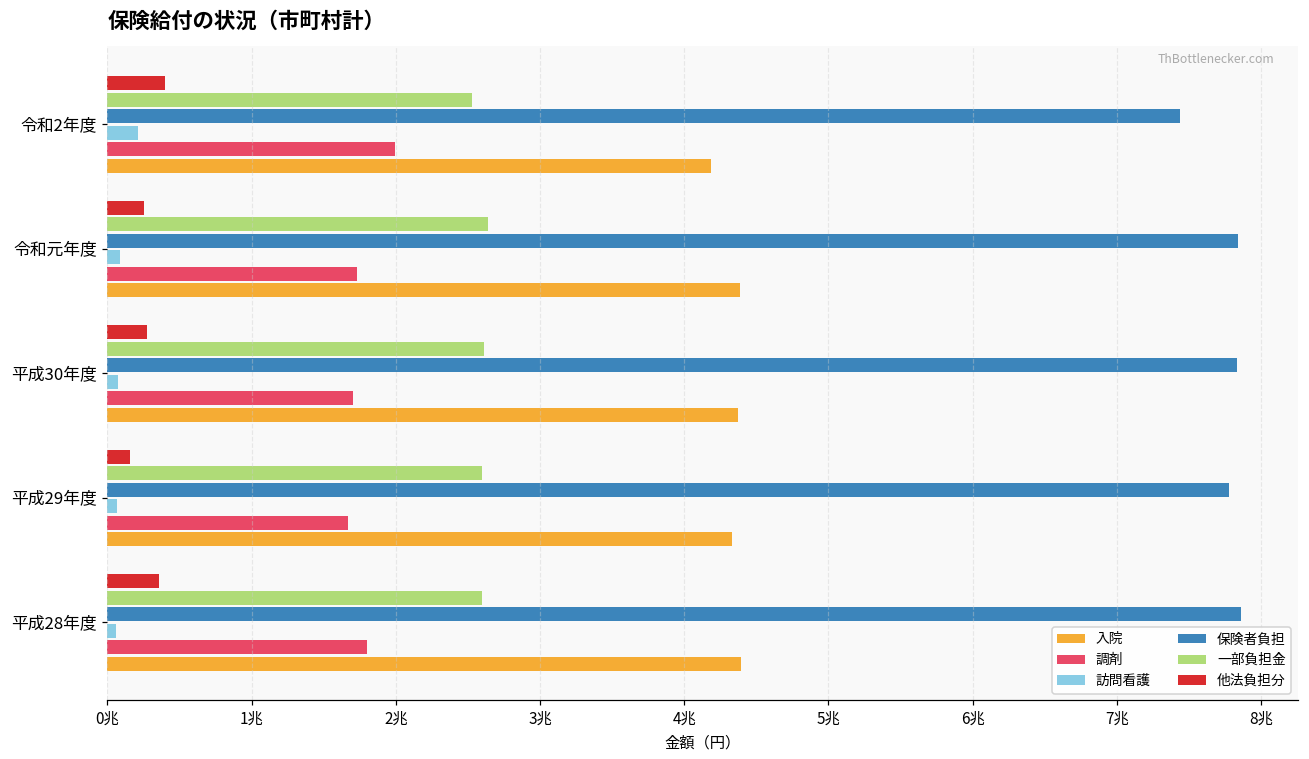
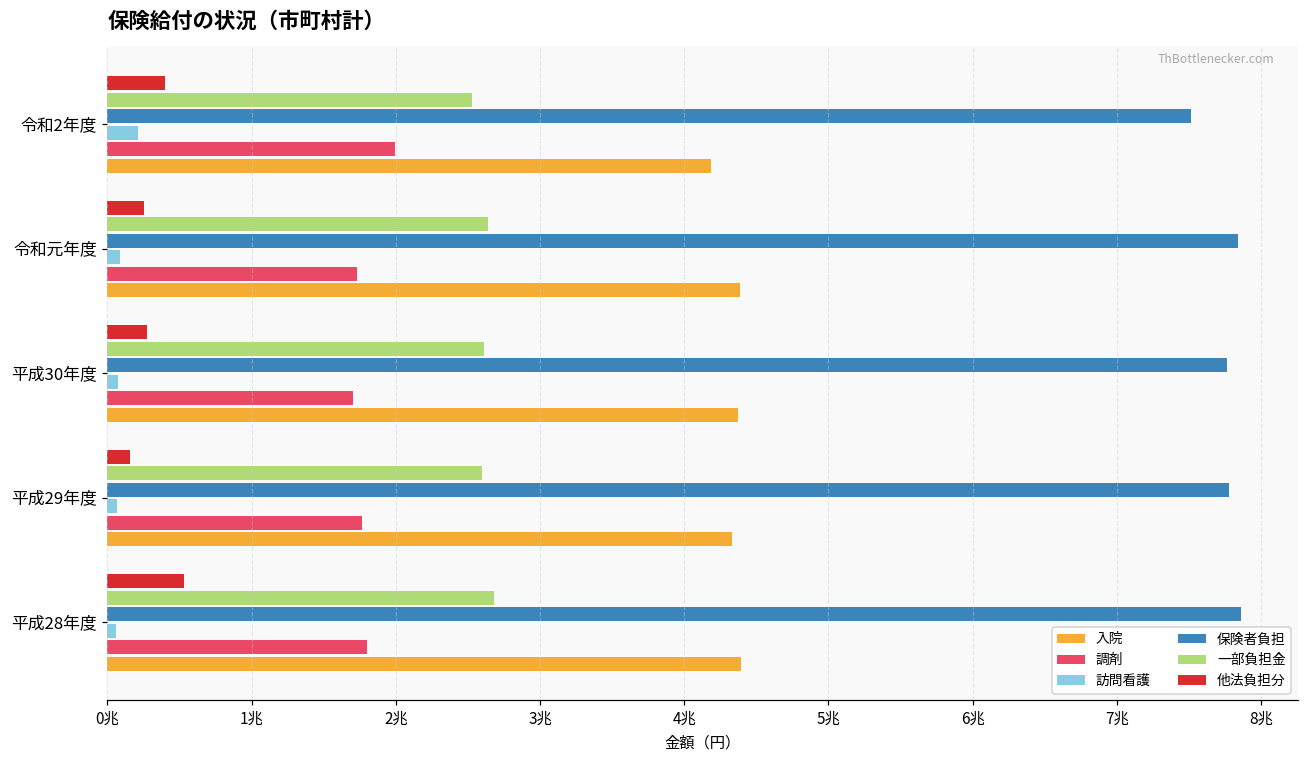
保険者負担, 令和2年度: 7.44兆 -> 7.51兆
保険者負担, 平成30年度: 7.83兆 -> 7.77兆
調剤, 平成29年度: 1.67兆 -> 1.77兆
他法負担分, 平成28年度: 0.35兆 -> 0.53兆
一部負担金, 平成28年度: 2.60兆 -> 2.68兆
